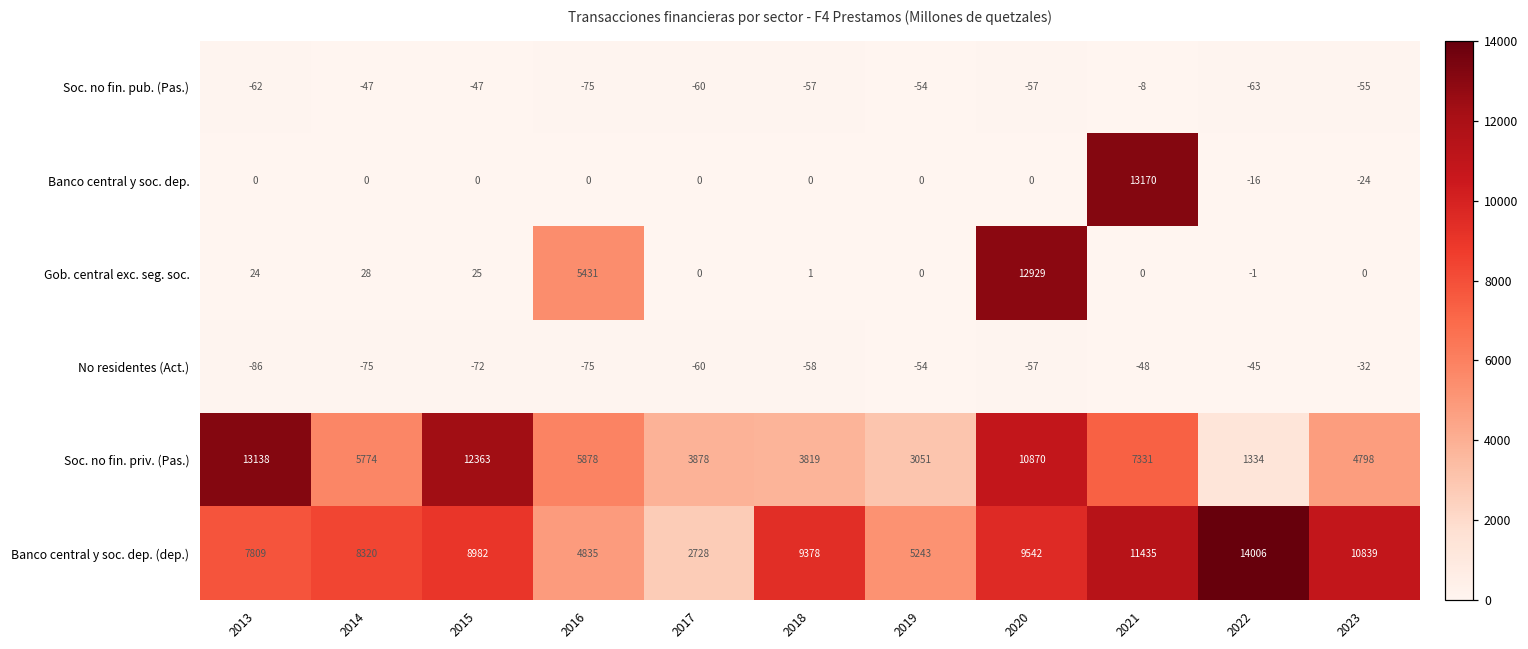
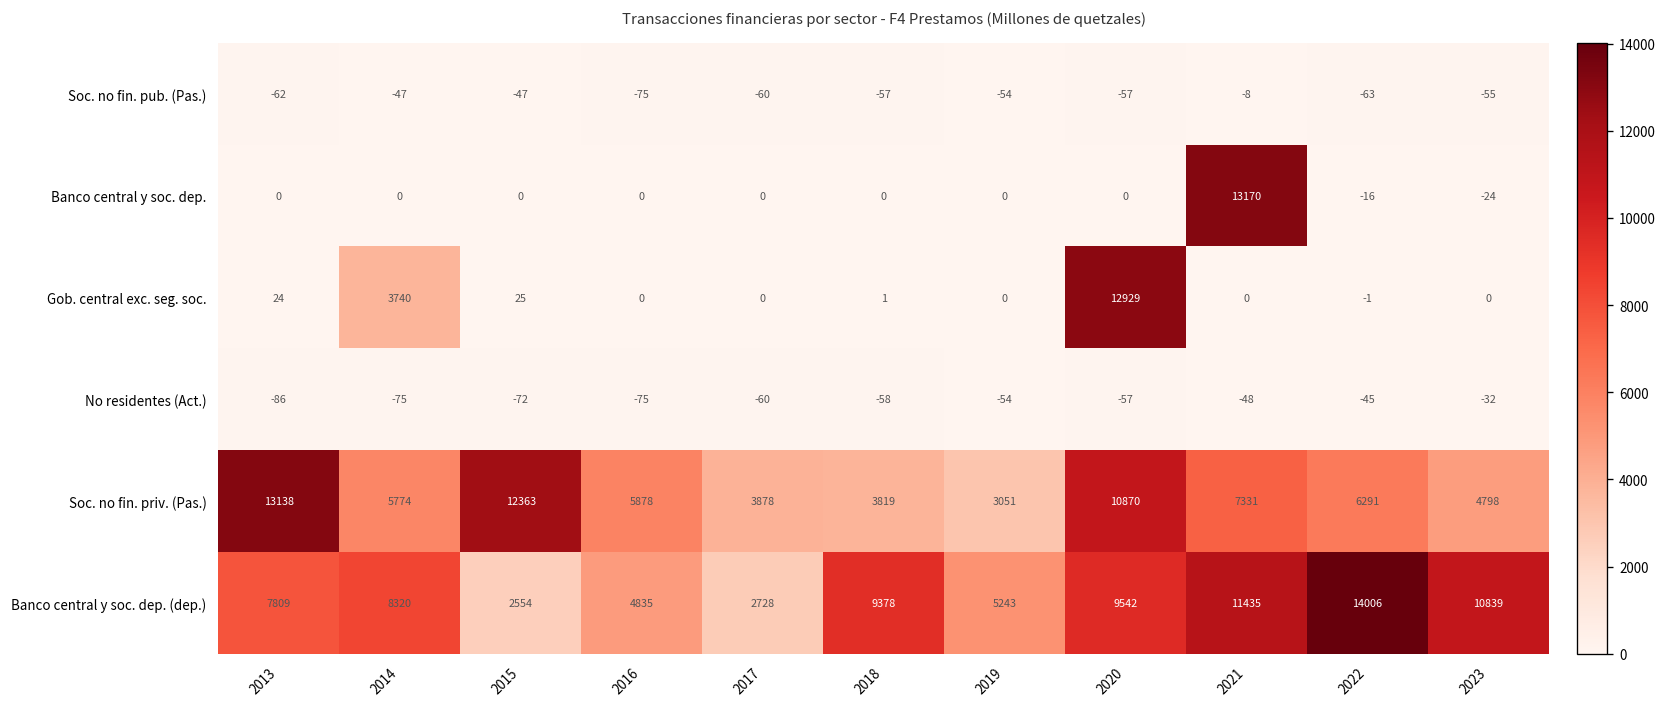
Gob. central exc. seg. soc., 2014: 28 -> 3740
Gob. central exc. seg. soc., 2016: 5431 -> 0
Soc. no fin. priv. (Pas.), 2022: 1334 -> 6291
Banco central y soc. dep. (dep.), 2015: 8982 -> 2554
